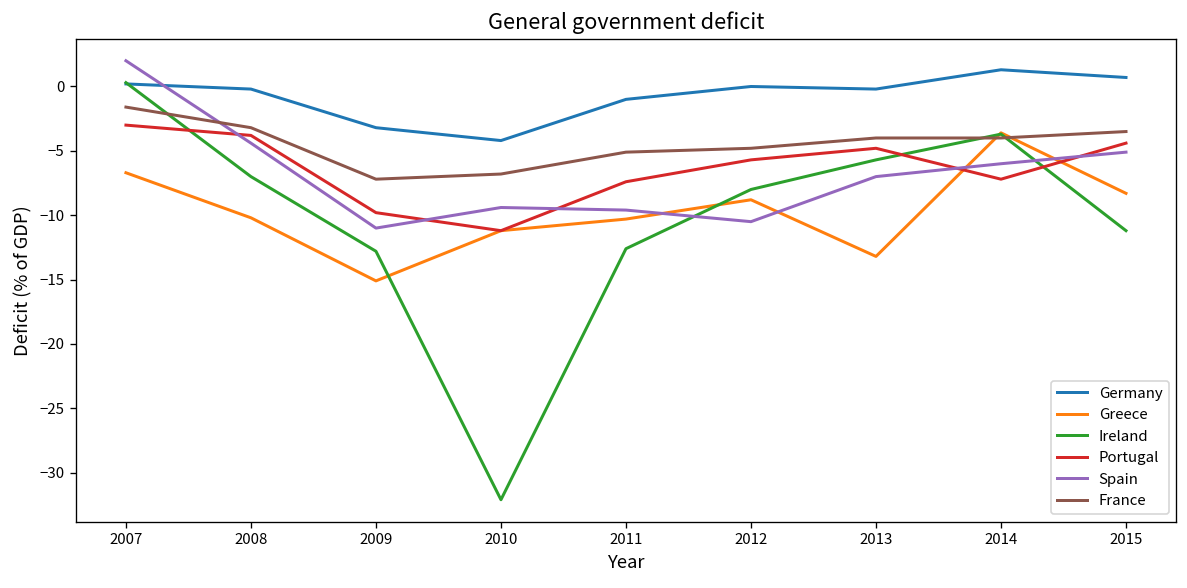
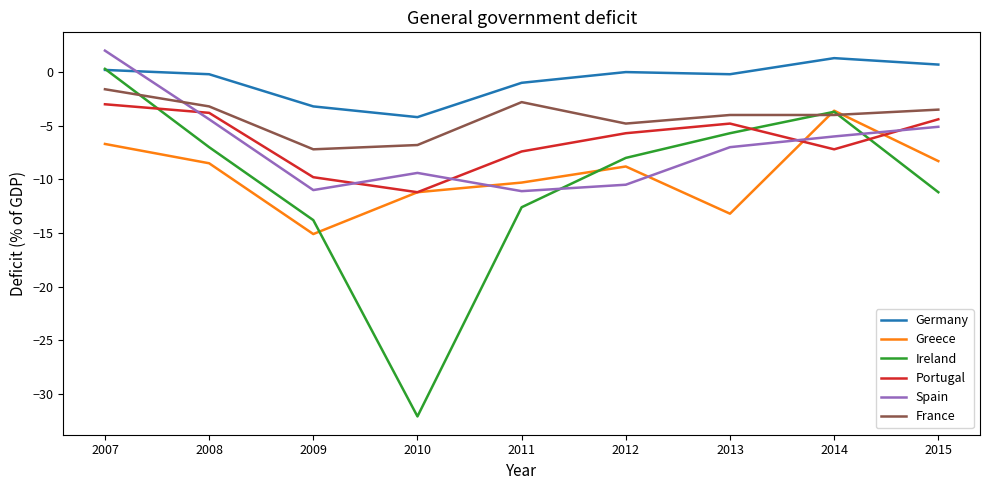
Greece, 2008: -10.2 -> -8.5
Ireland, 2009: -12.8 -> -13.8
Spain, 2011: -9.6 -> -11.1
France, 2011: -5.1 -> -2.8
